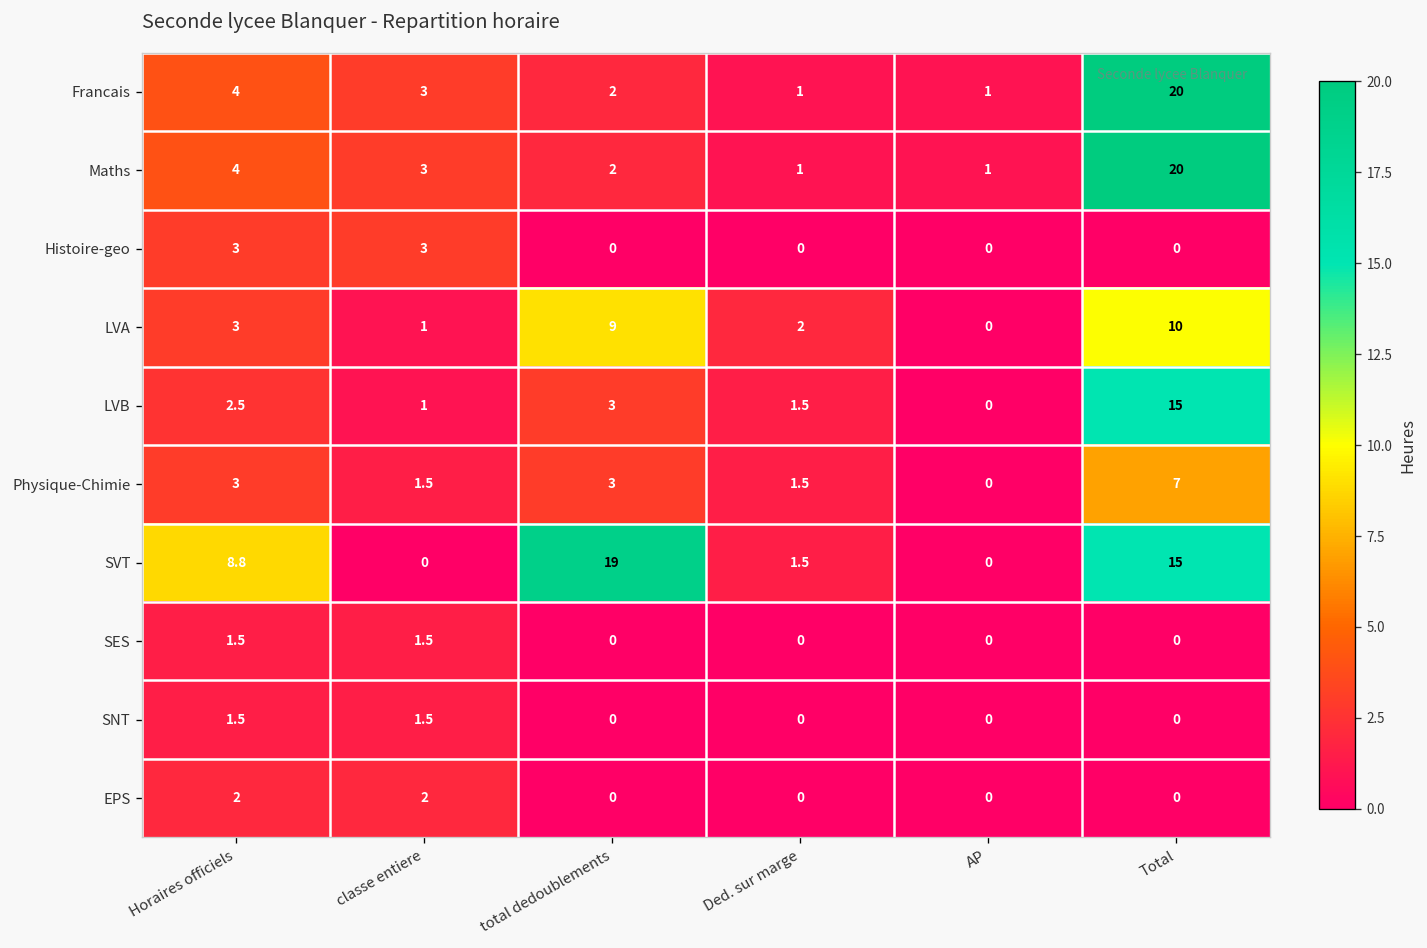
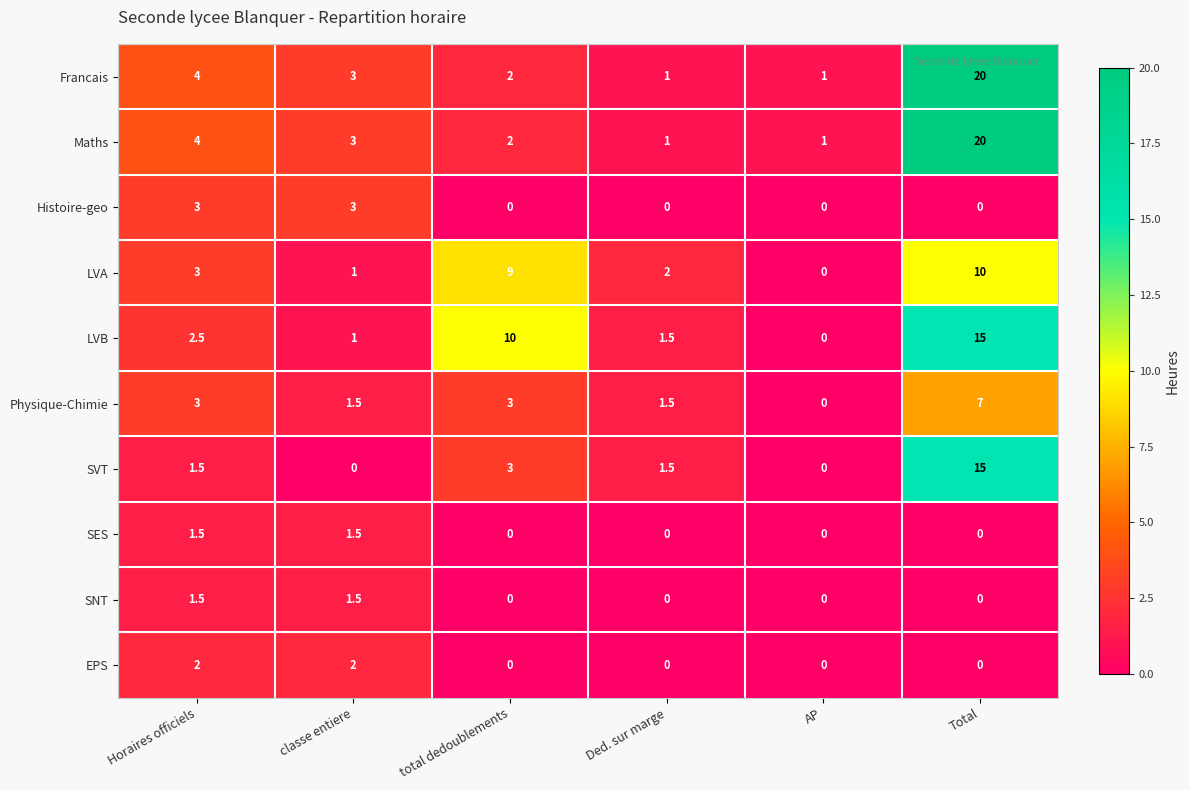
LVB, total dedoublements: 3 -> 10
SVT, Horaires officiels: 8.8 -> 1.5
SVT, total dedoublements: 19 -> 3
